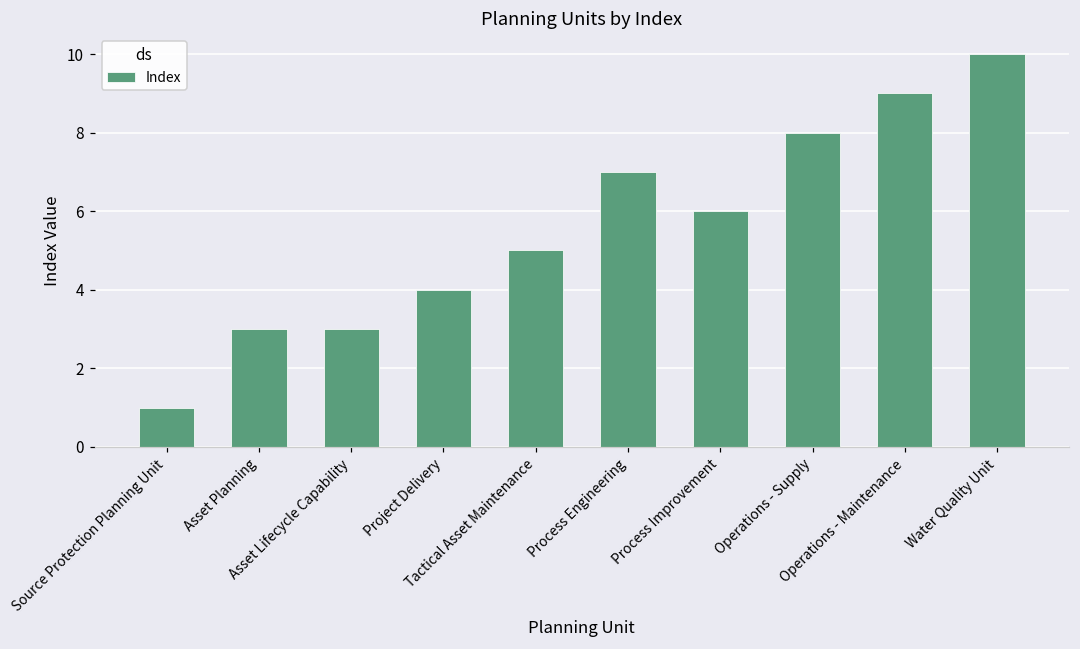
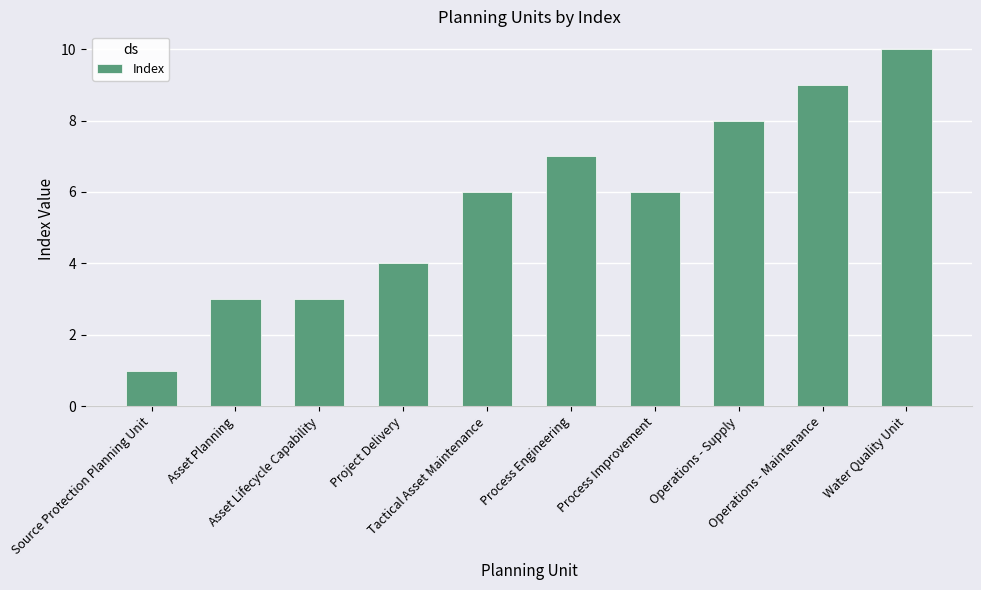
Tactical Asset Maintenance: 5 -> 6
